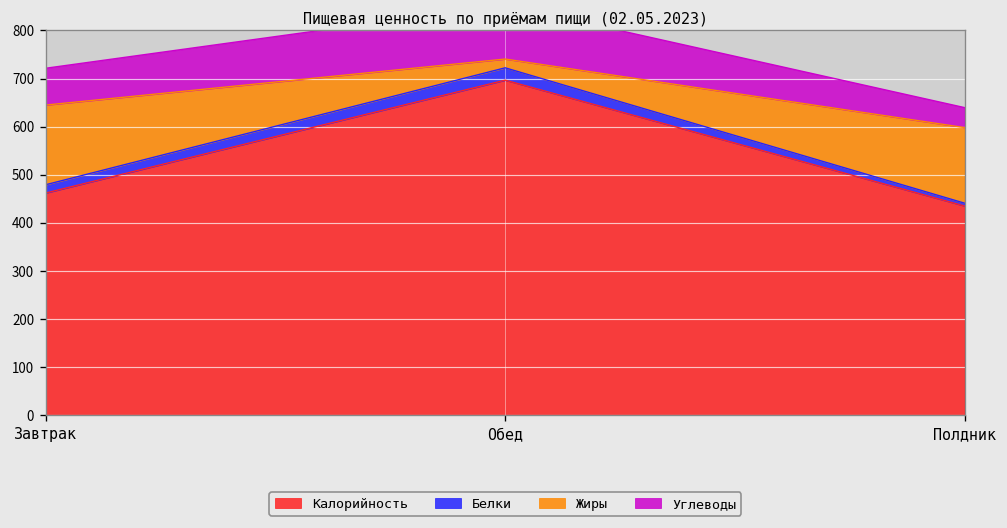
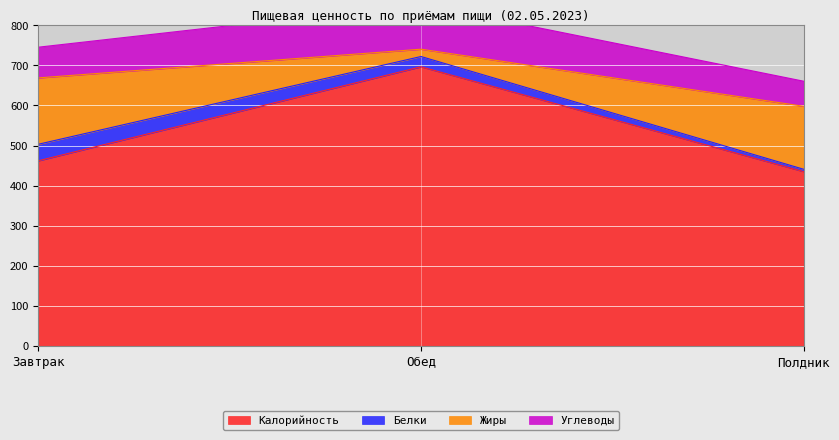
Белки, Завтрак: 20 -> 40
Углеводы, Полдник: 40 -> 60
